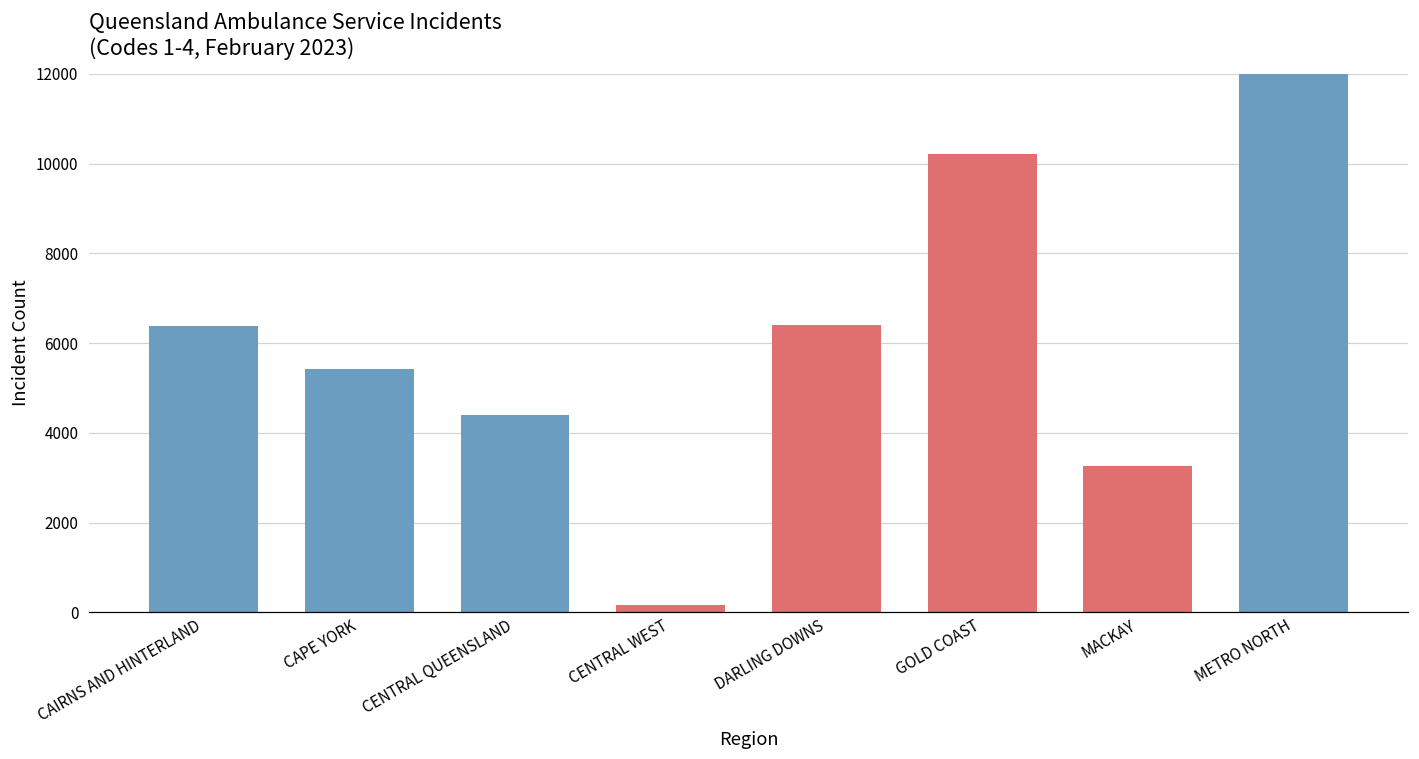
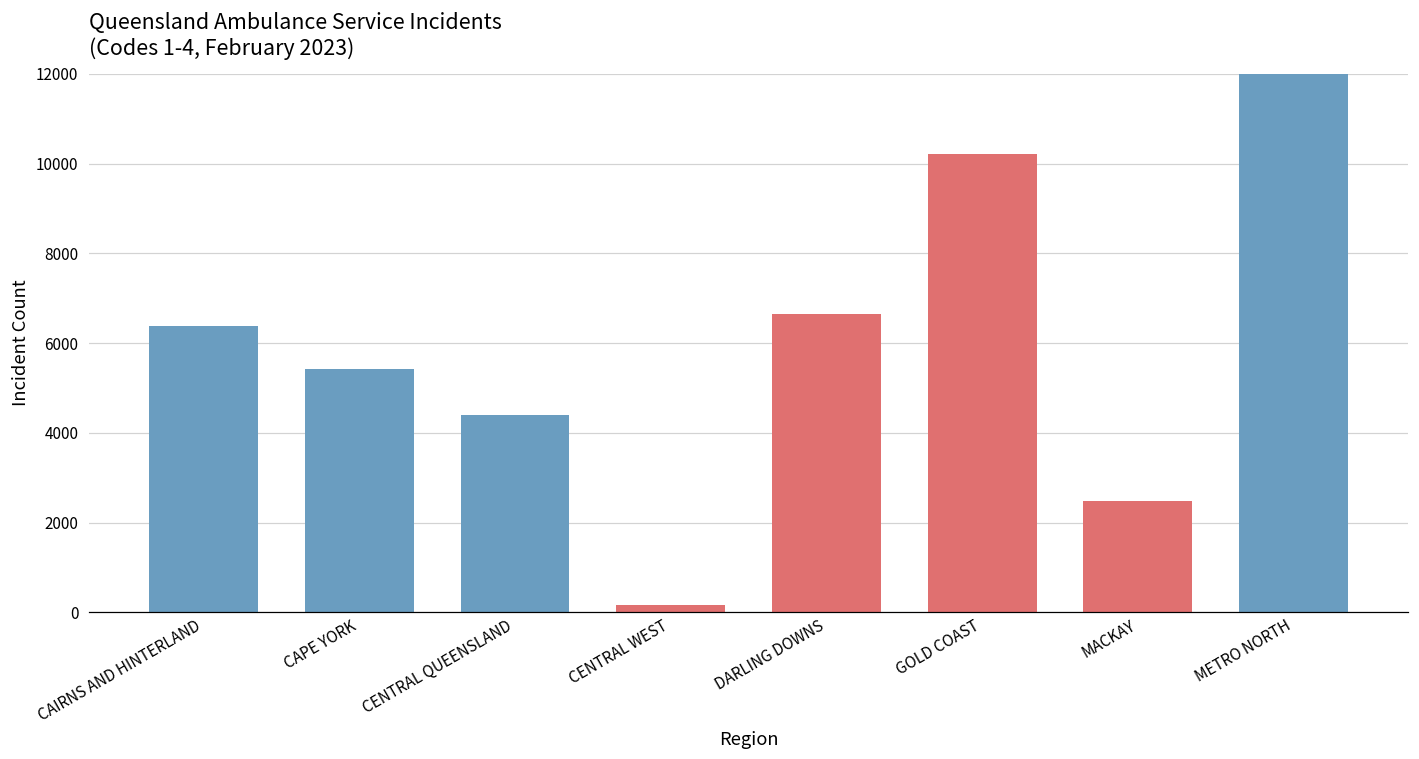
DARLING DOWNS: 6400 -> 6600
MACKAY: 3300 -> 2500
